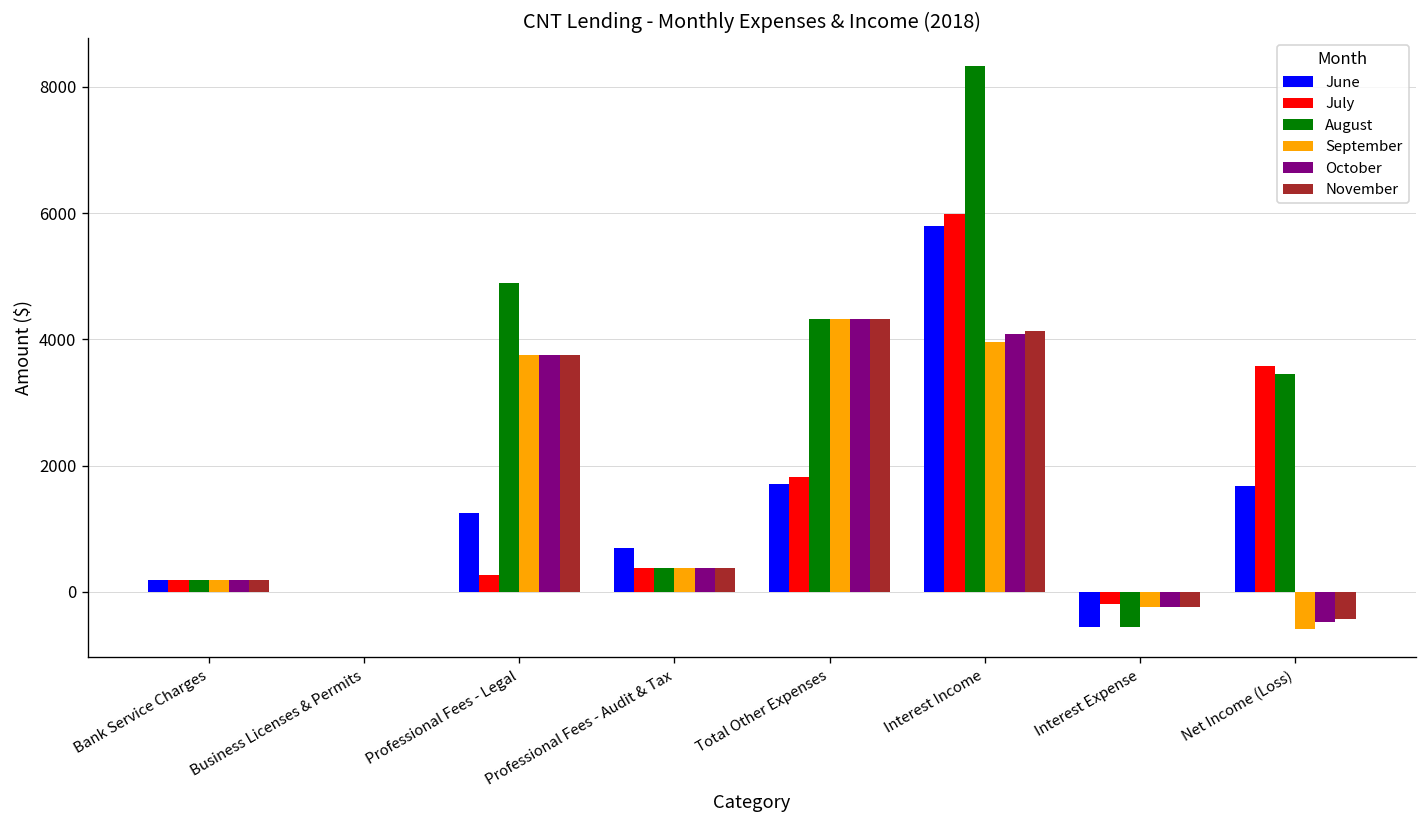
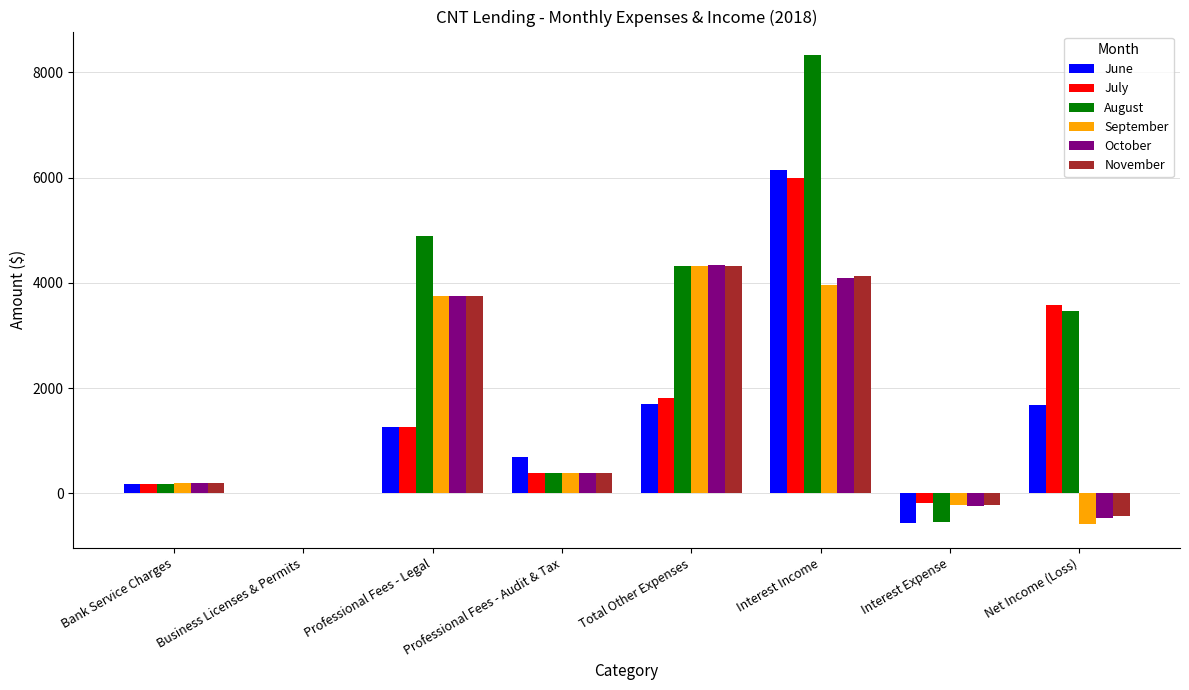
July, Professional Fees - Legal: 300 -> 1300
June, Interest Income: 5800 -> 6100
